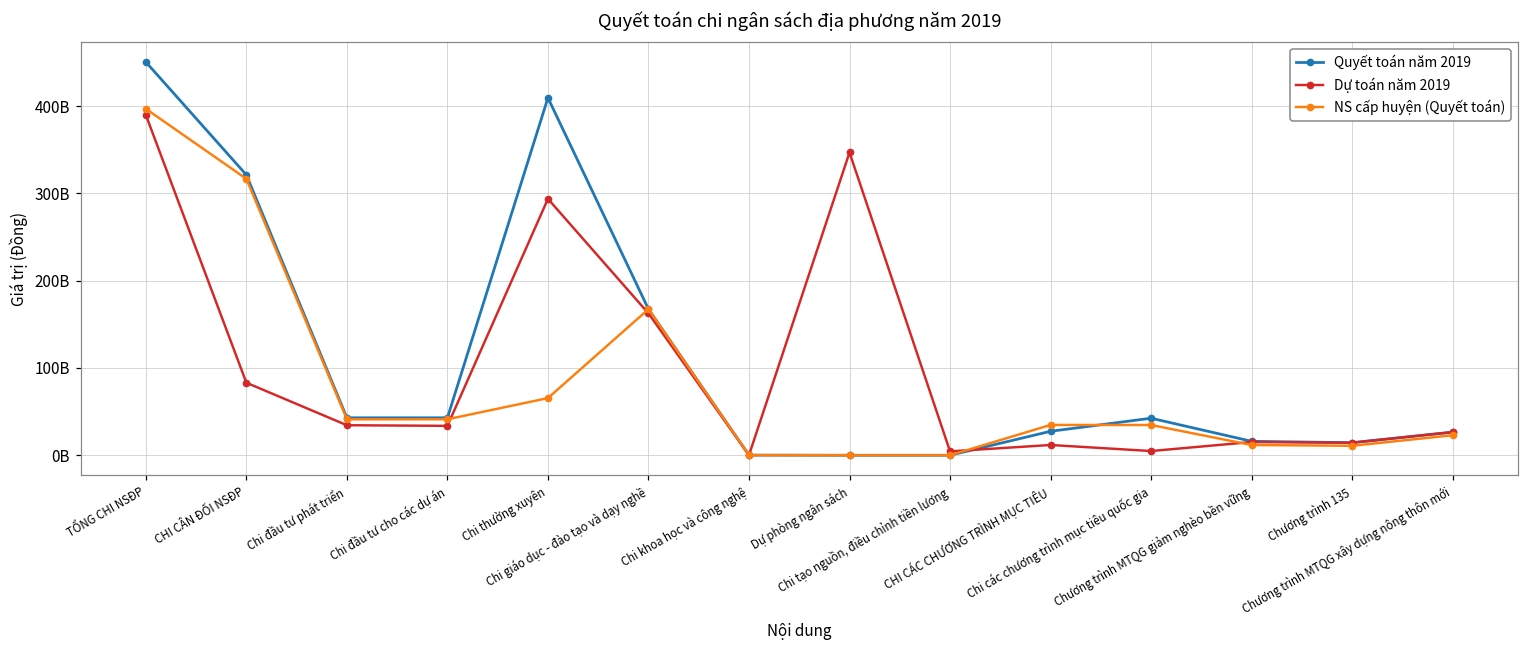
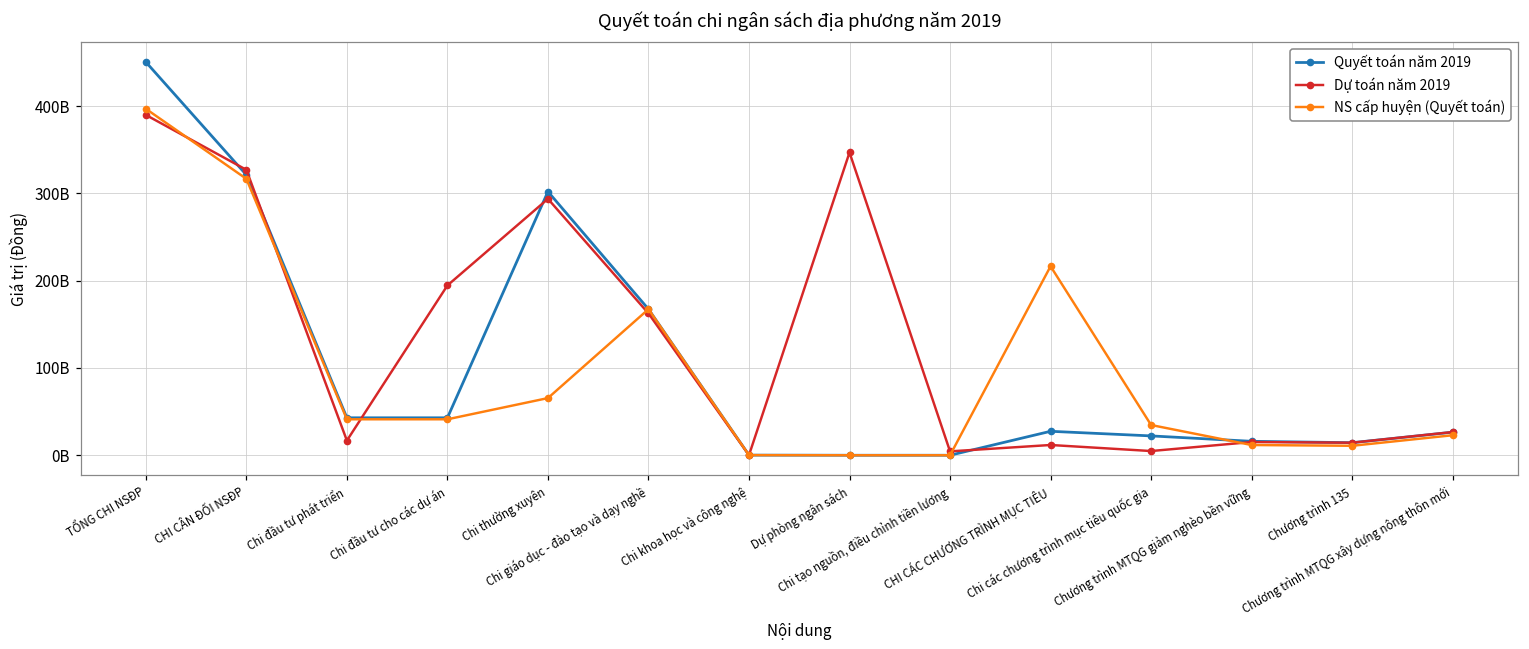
Dự toán năm 2019, CHI CÂN ĐỐI NSĐP: 80000000000 -> 330000000000
Dự toán năm 2019, Chi đầu tư phát triển: 30000000000 -> 20000000000
Dự toán năm 2019, Chi đầu tư cho các dự án: 30000000000 -> 190000000000
Quyết toán năm 2019, Chi thường xuyên: 410000000000 -> 300000000000
NS cấp huyện (Quyết toán), CHI CÁC CHƯƠNG TRÌNH MỤC TIÊU: 30000000000 -> 220000000000
Quyết toán năm 2019, Chi các chương trình mục tiêu quốc gia: 40000000000 -> 20000000000
